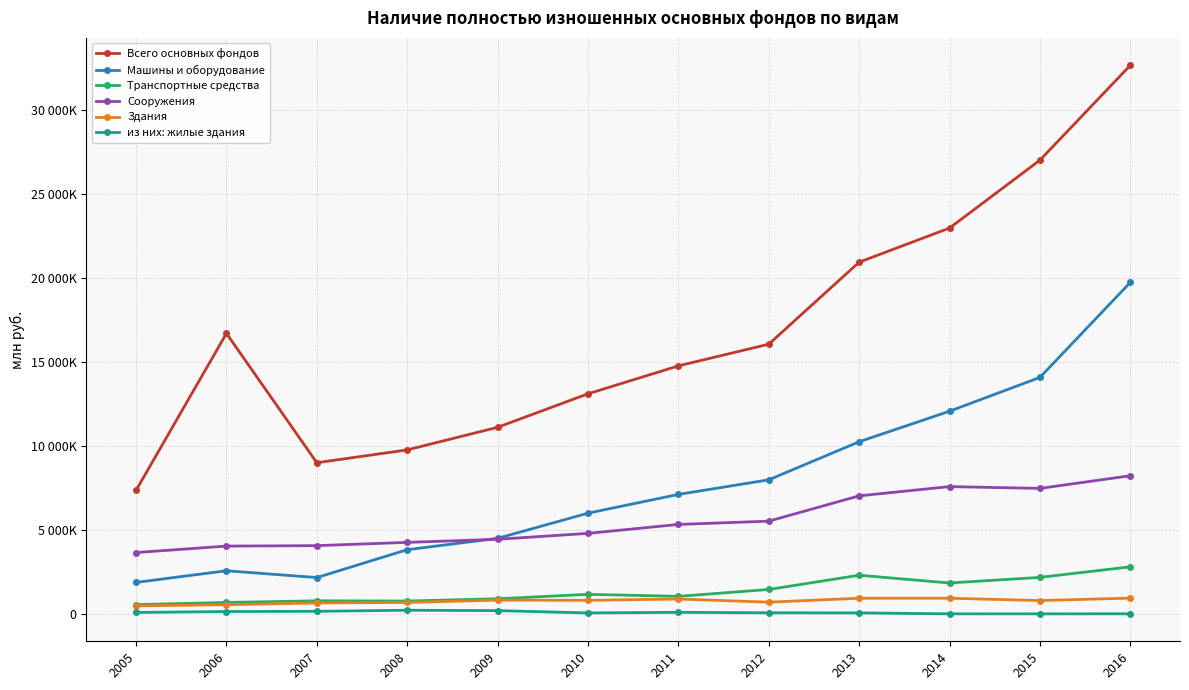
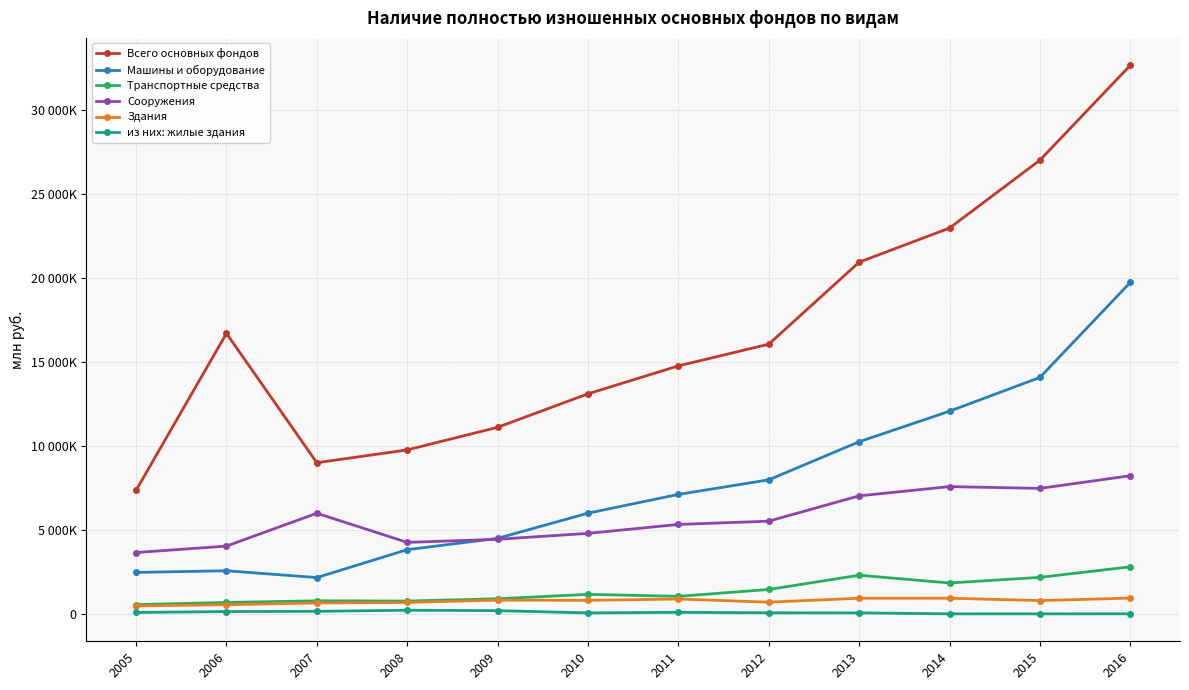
Машины и оборудование, 2005: 1900000 -> 2500000
Сооружения, 2007: 4100000 -> 6000000
